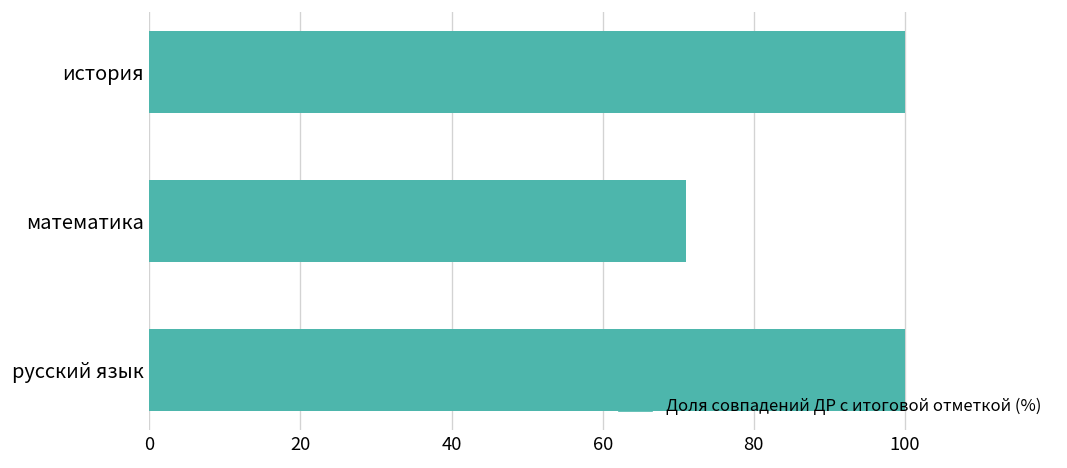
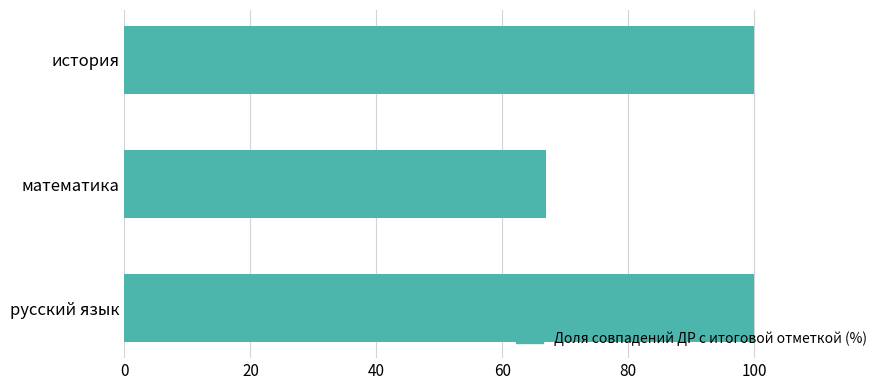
математика: 71 -> 67
